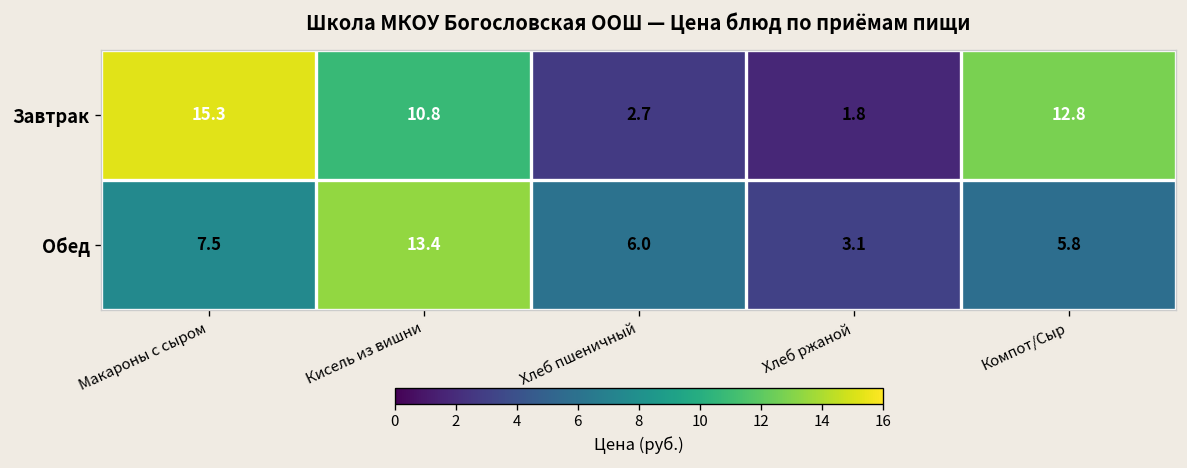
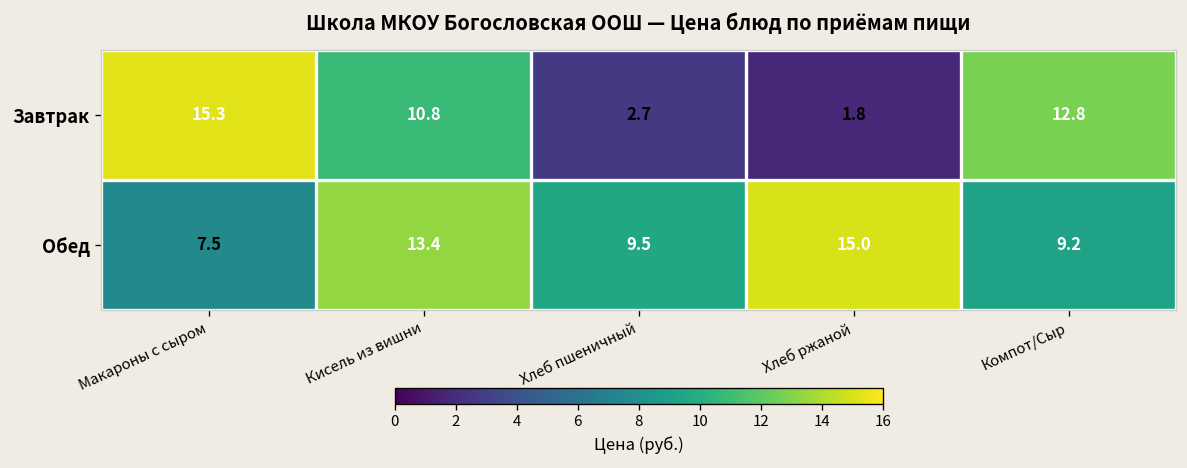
Обед, Хлеб пшеничный: 6.0 -> 9.5
Обед, Хлеб ржаной: 3.1 -> 15.0
Обед, Компот/Сыр: 5.8 -> 9.2
